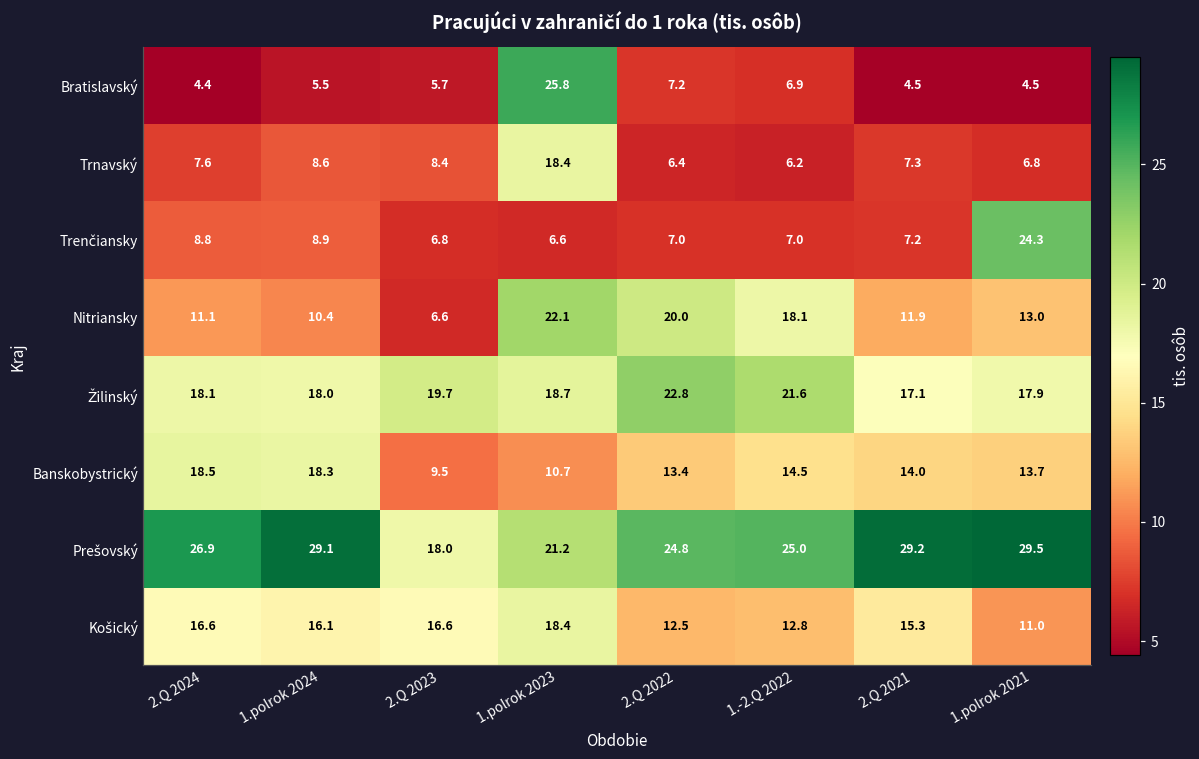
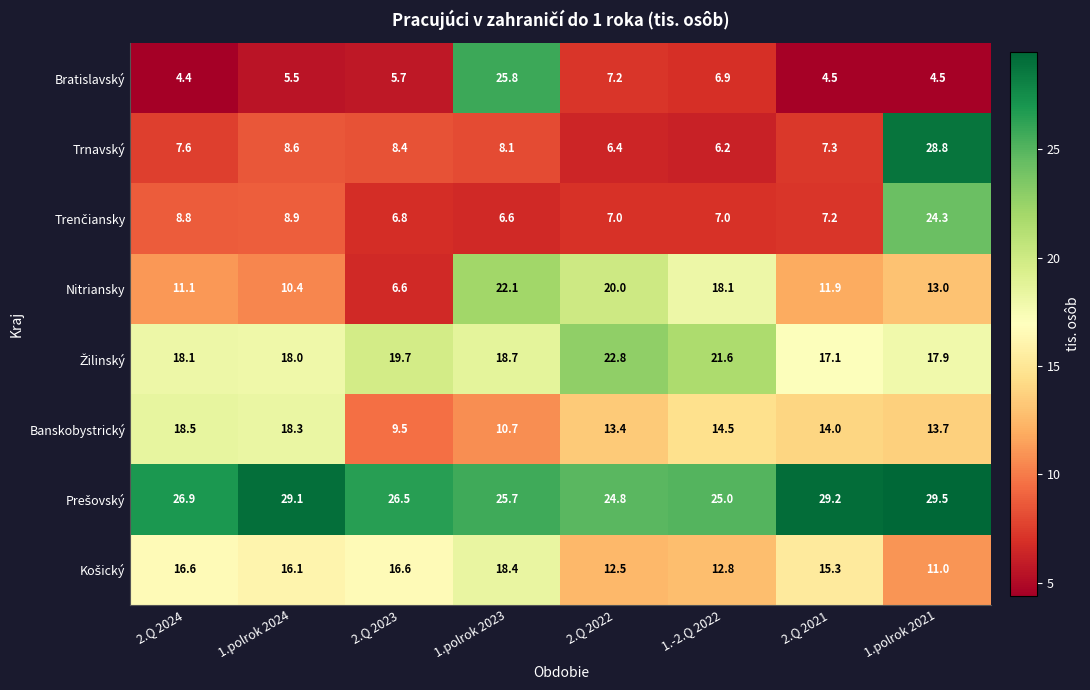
Trnavský, 1.polrok 2023: 18.4 -> 8.1
Trnavský, 1.polrok 2021: 6.8 -> 28.8
Prešovský, 2.Q 2023: 18.0 -> 26.5
Prešovský, 1.polrok 2023: 21.2 -> 25.7
